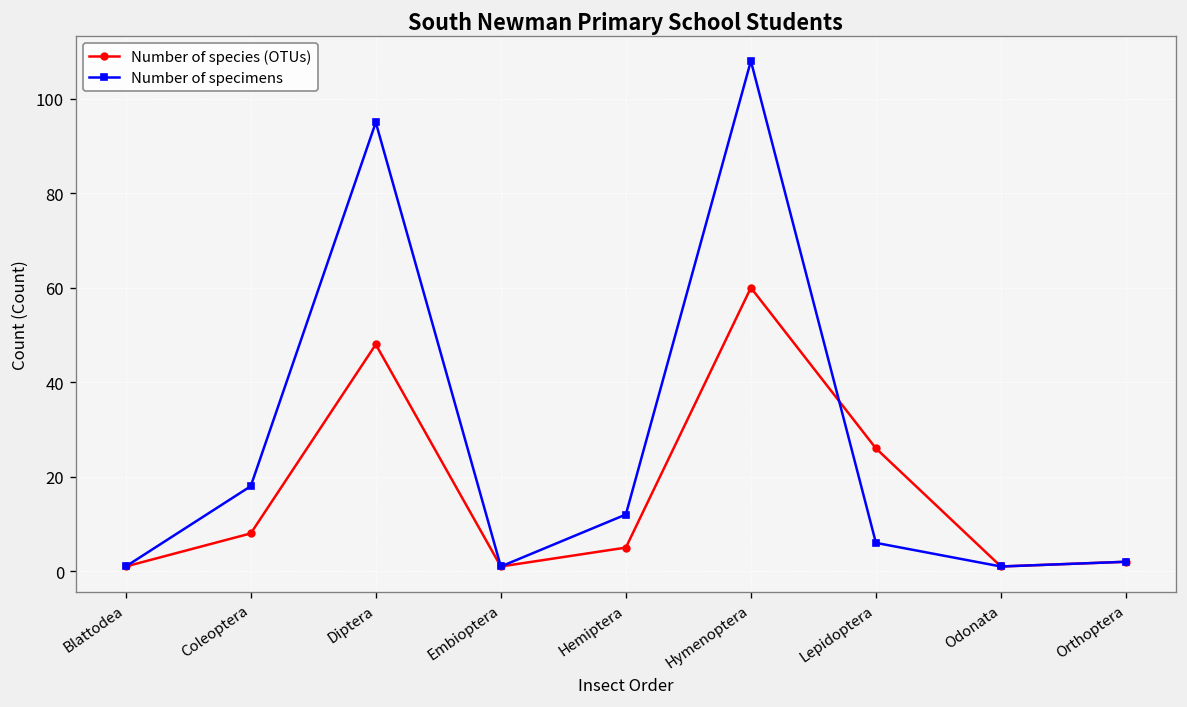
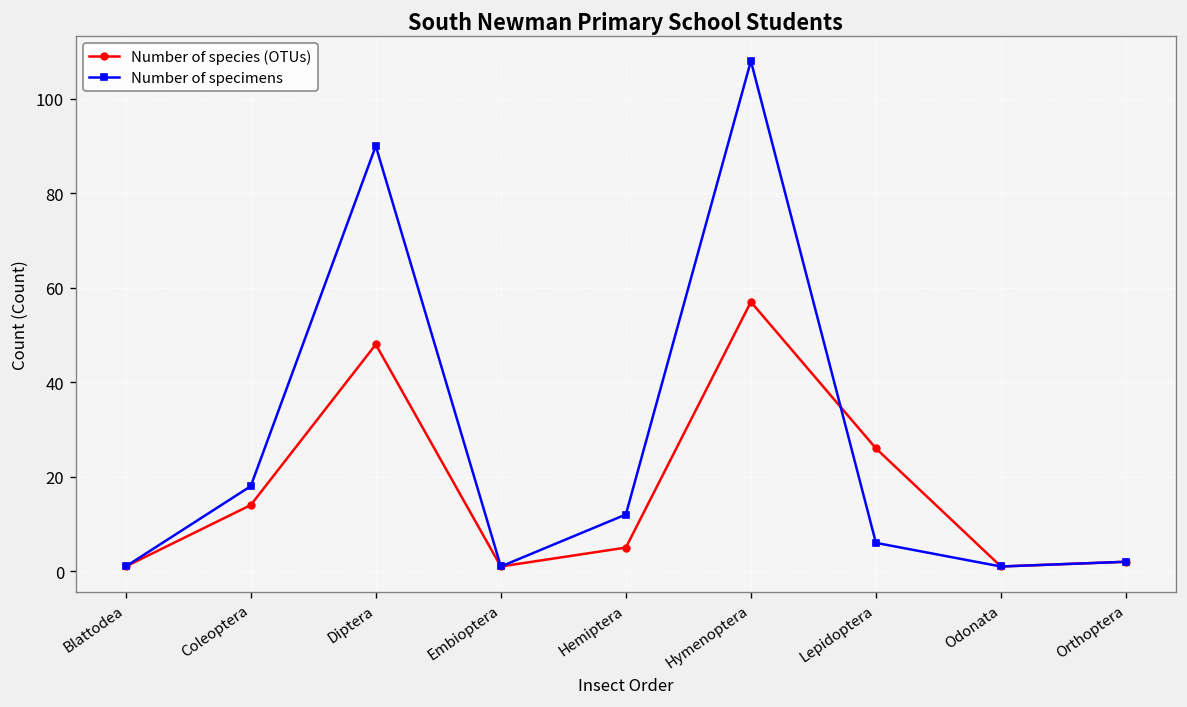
Number of species (OTUs), Coleoptera: 8 -> 14
Number of specimens, Diptera: 95 -> 90
Number of species (OTUs), Hymenoptera: 60 -> 57
